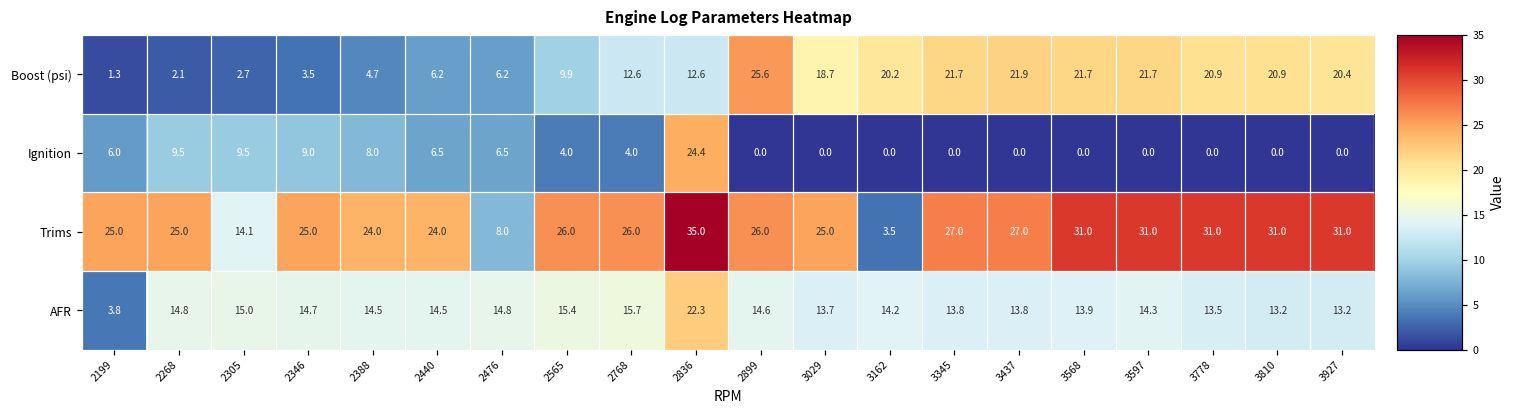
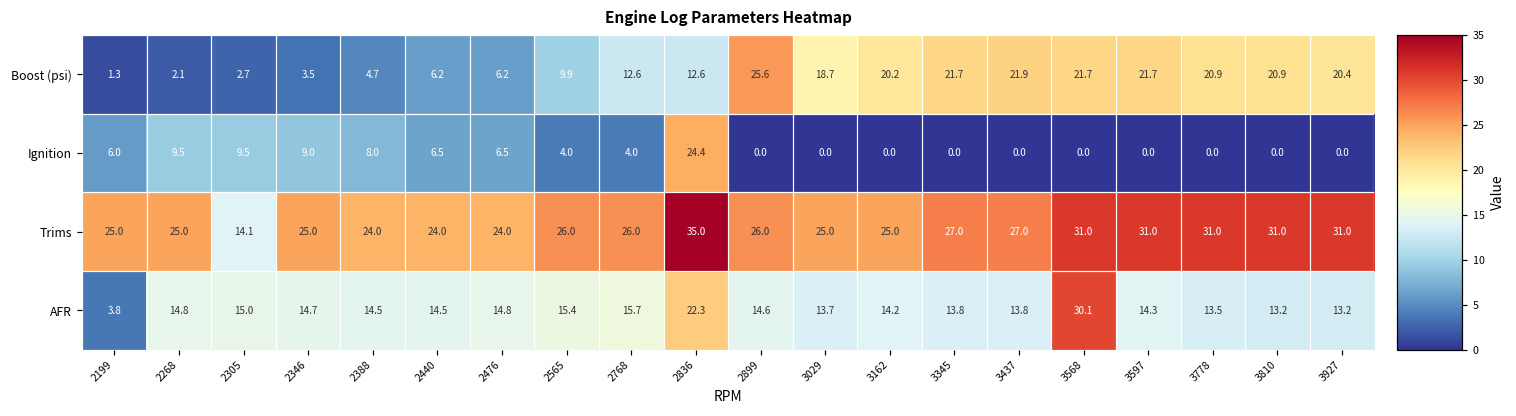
Trims, 2476: 8.0 -> 24.0
Trims, 3162: 3.5 -> 25.0
AFR, 3568: 13.9 -> 30.1
